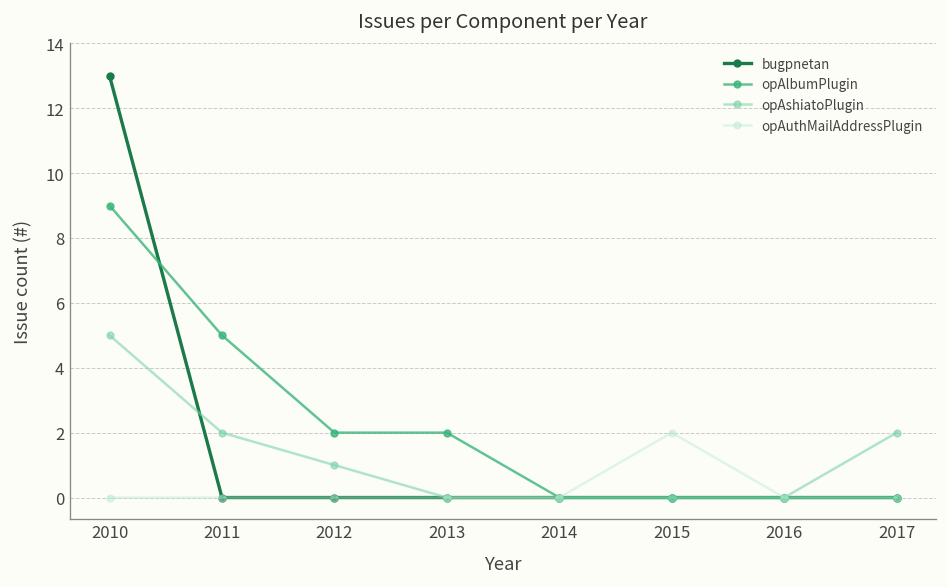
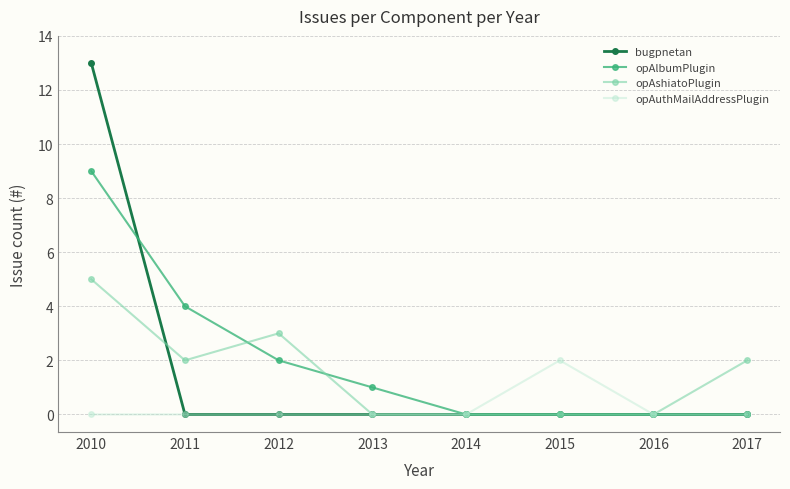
opAlbumPlugin, 2011: 5 -> 4
opAshiatoPlugin, 2012: 1 -> 3
opAlbumPlugin, 2013: 2 -> 1
